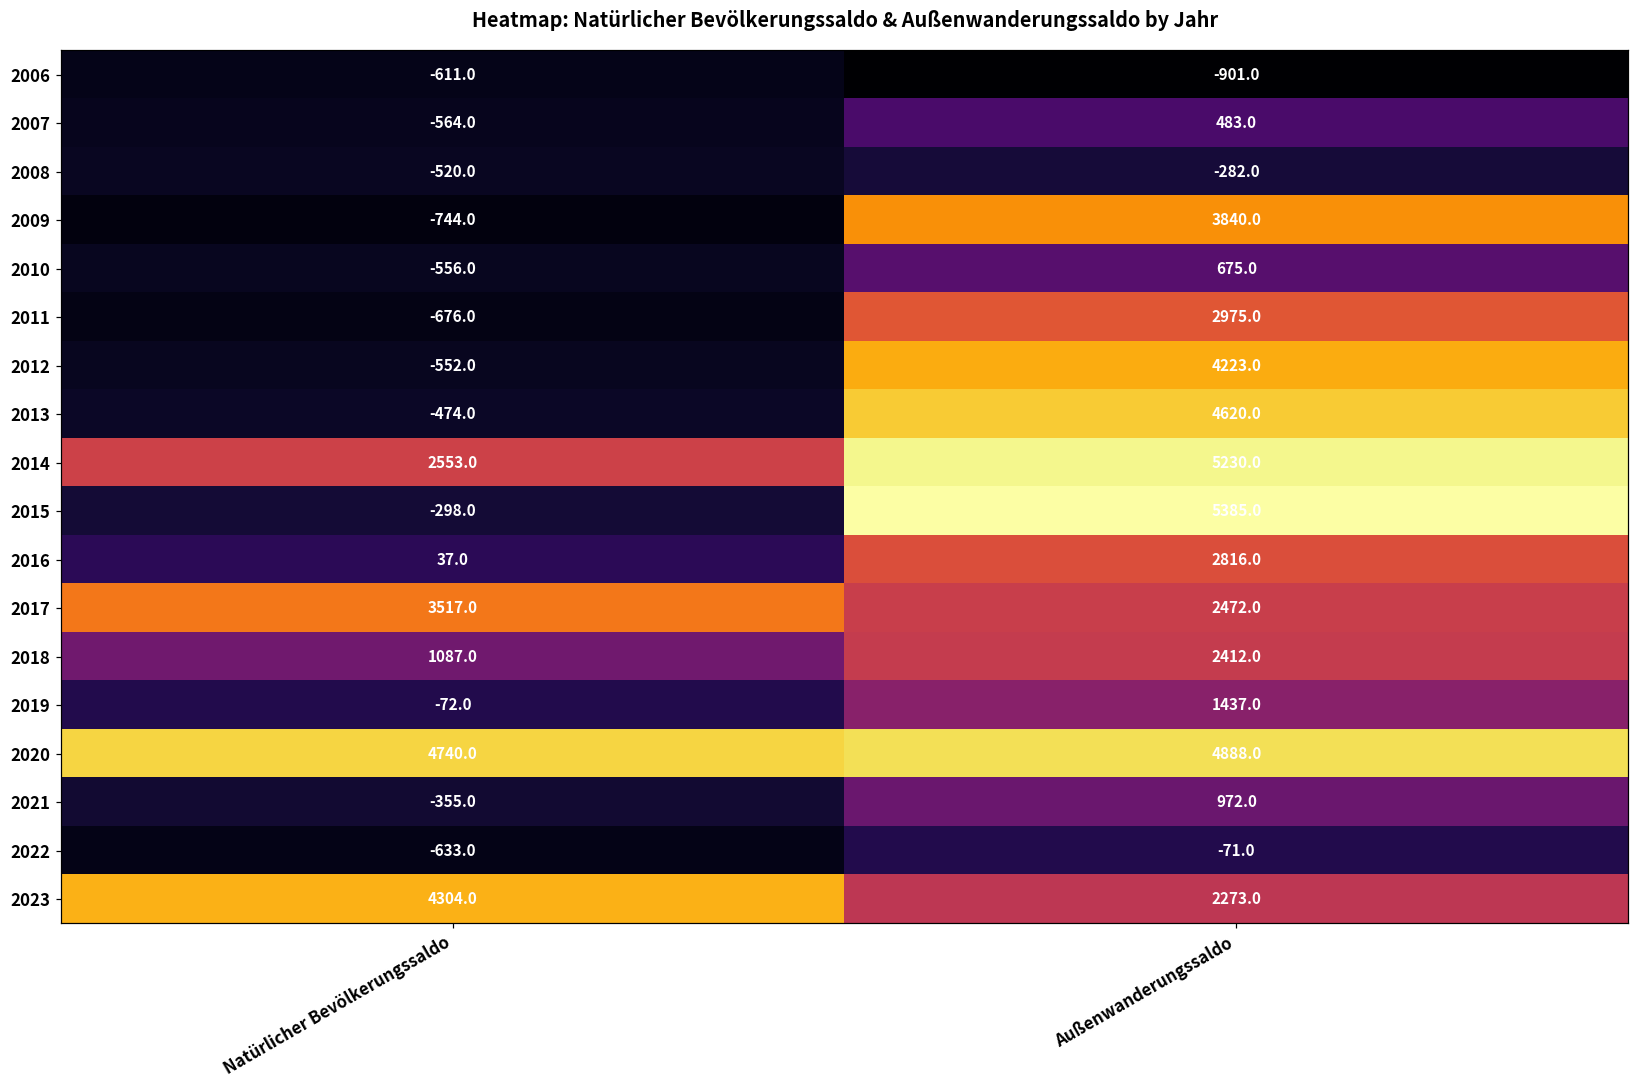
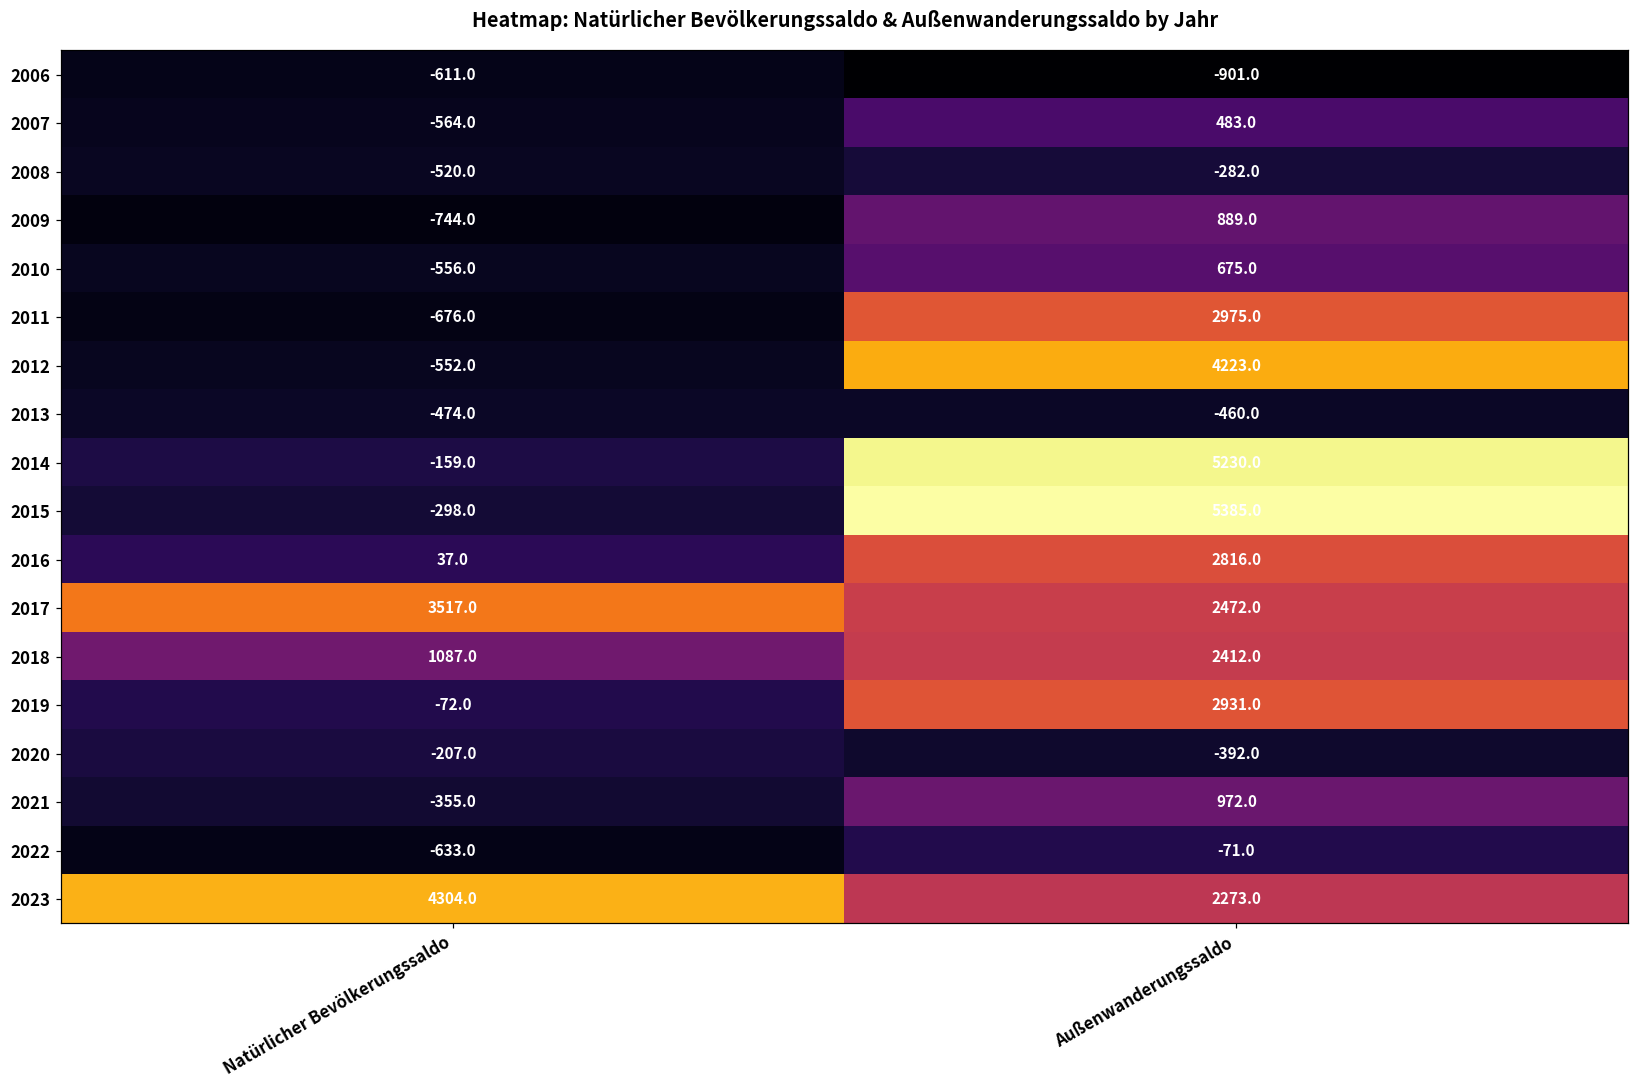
2009, Außenwanderungssaldo: 3840.0 -> 889.0
2013, Außenwanderungssaldo: 4620.0 -> -460.0
2014, Natürlicher Bevölkerungssaldo: 2553.0 -> -159.0
2019, Außenwanderungssaldo: 1437.0 -> 2931.0
2020, Natürlicher Bevölkerungssaldo: 4740.0 -> -207.0
2020, Außenwanderungssaldo: 4888.0 -> -392.0
